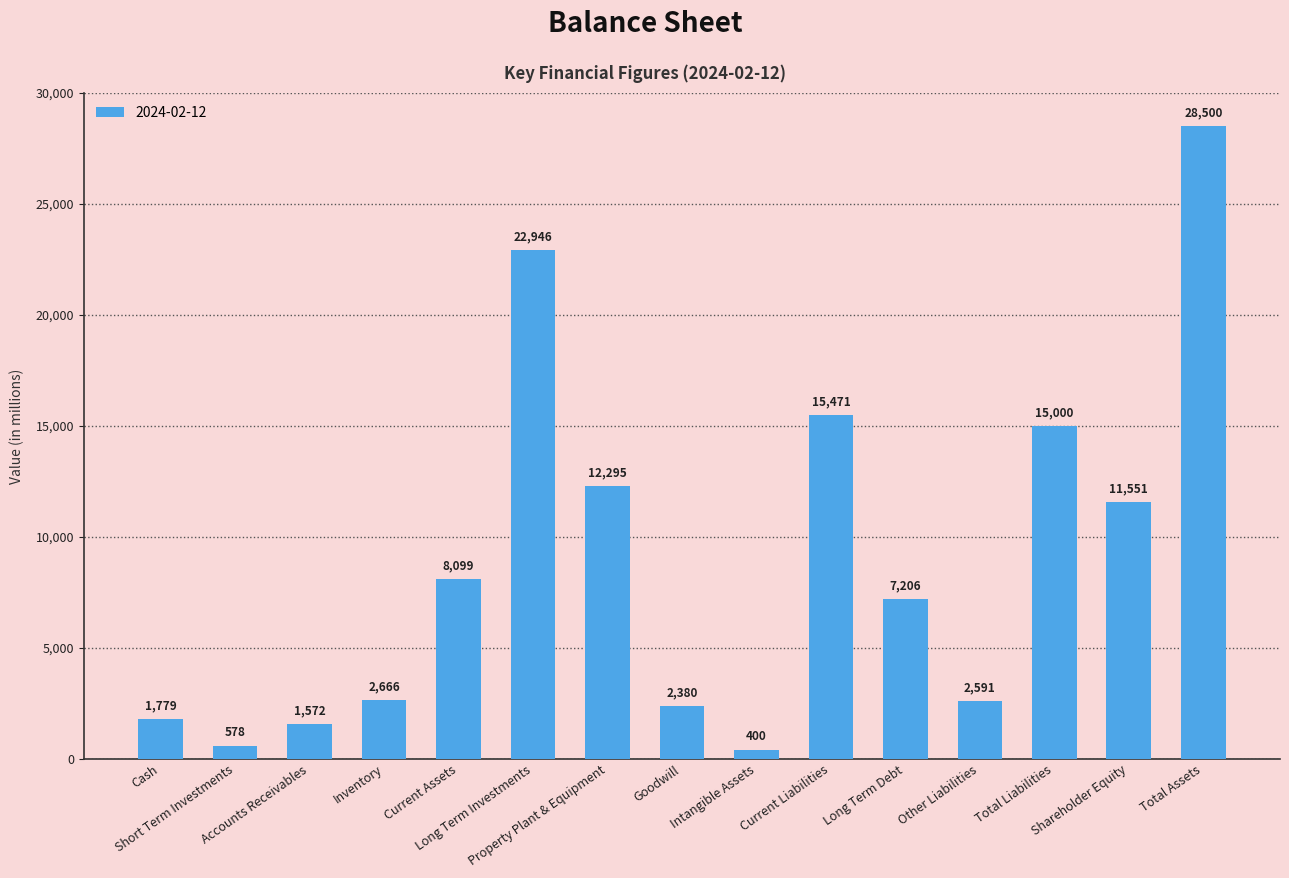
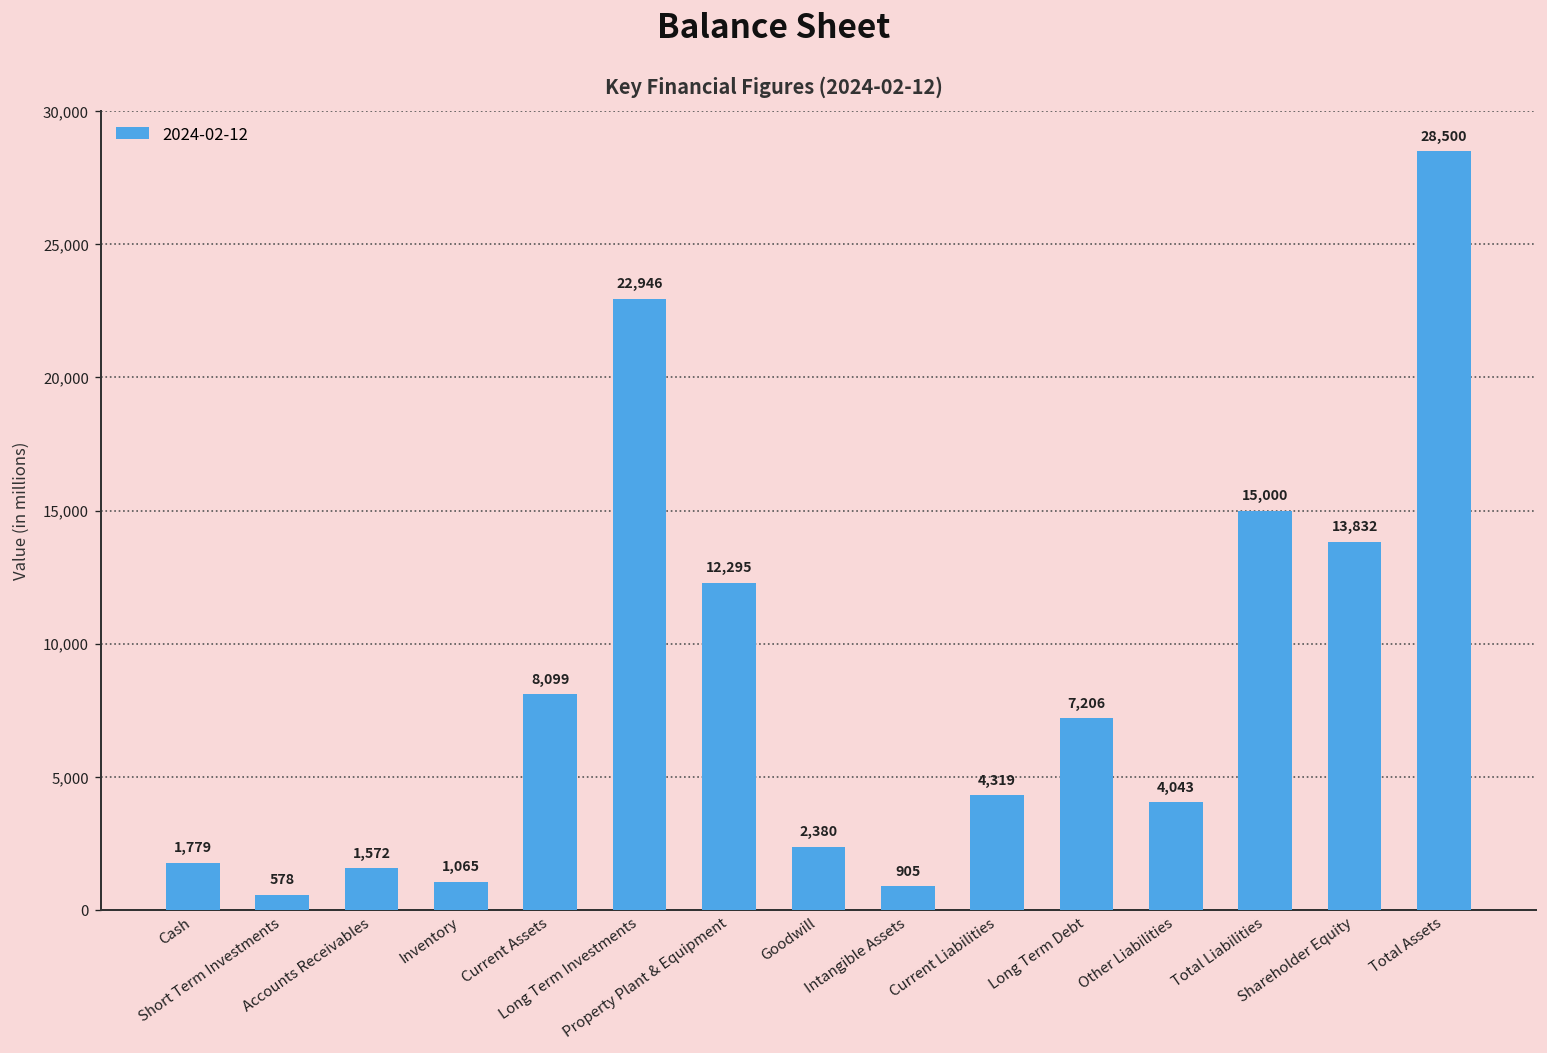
Inventory: 2,666 -> 1,065
Intangible Assets: 400 -> 905
Current Liabilities: 15,471 -> 4,319
Other Liabilities: 2,591 -> 4,043
Shareholder Equity: 11,551 -> 13,832
